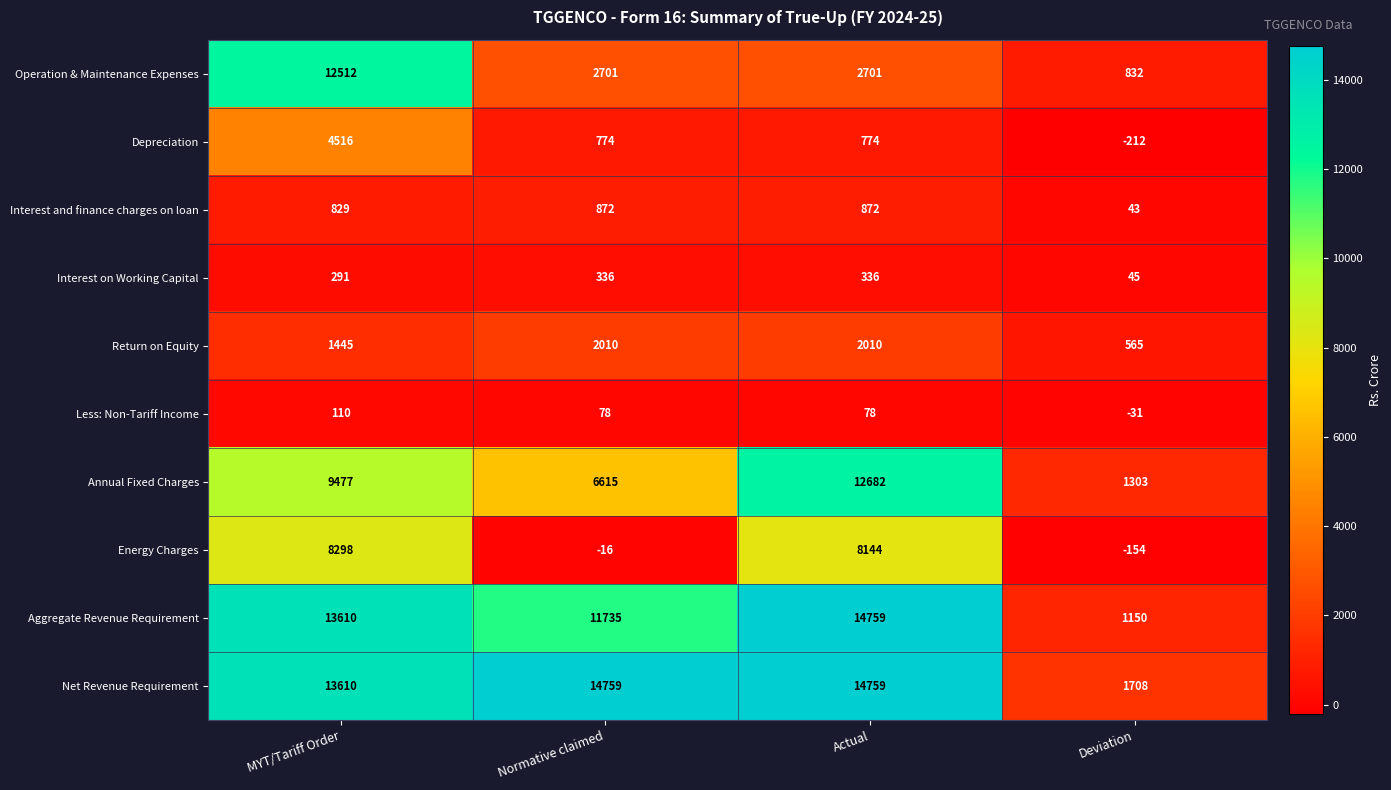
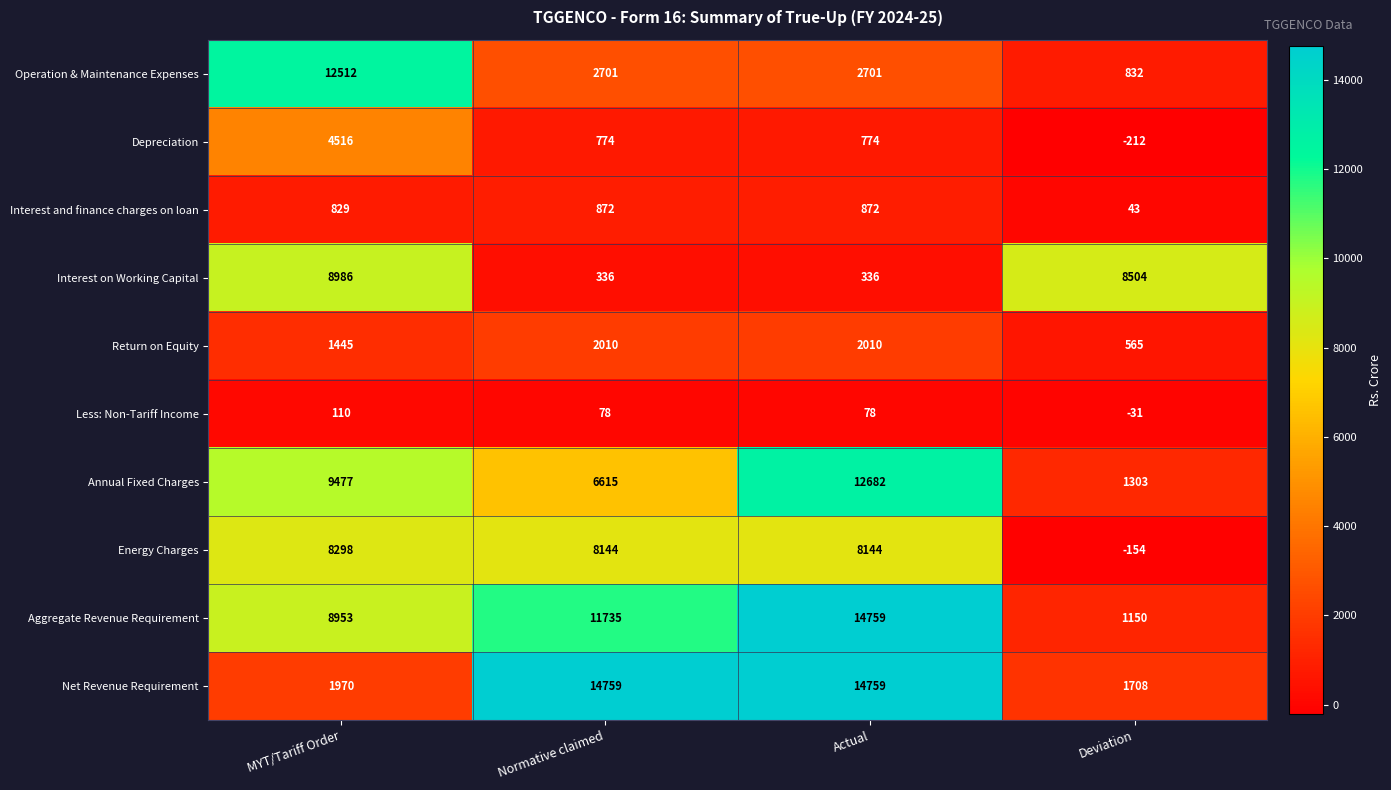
Interest on Working Capital, MYT/Tariff Order: 291 -> 8986
Interest on Working Capital, Deviation: 45 -> 8504
Energy Charges, Normative claimed: -16 -> 8144
Aggregate Revenue Requirement, MYT/Tariff Order: 13610 -> 8953
Net Revenue Requirement, MYT/Tariff Order: 13610 -> 1970
